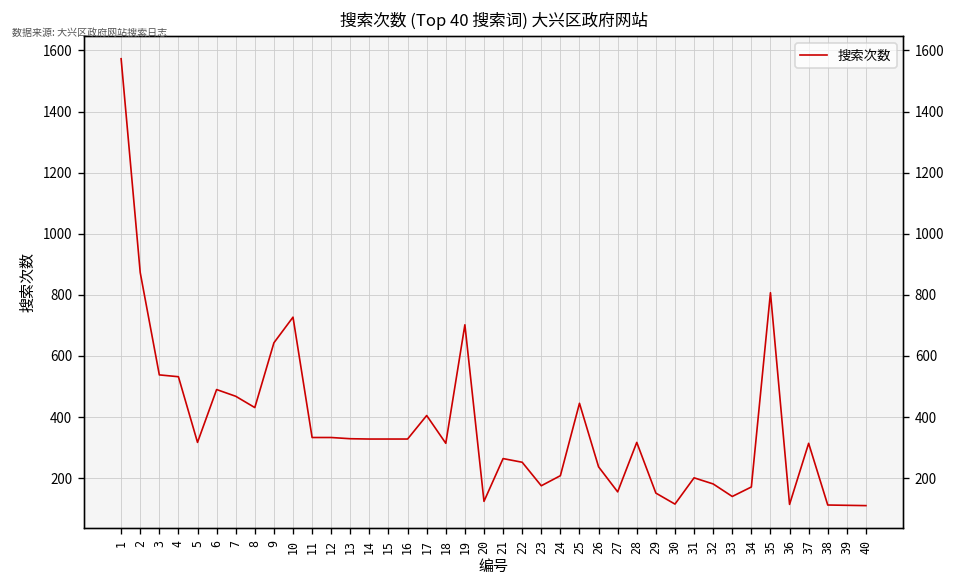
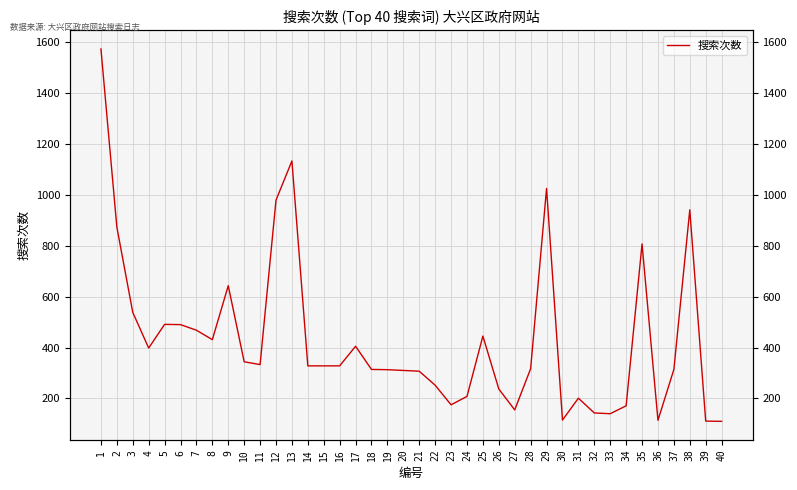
4: 530 -> 400
5: 320 -> 490
10: 730 -> 340
12: 330 -> 980
13: 330 -> 1130
19: 700 -> 310
20: 120 -> 310
21: 260 -> 310
29: 150 -> 1030
32: 180 -> 140
38: 110 -> 940
